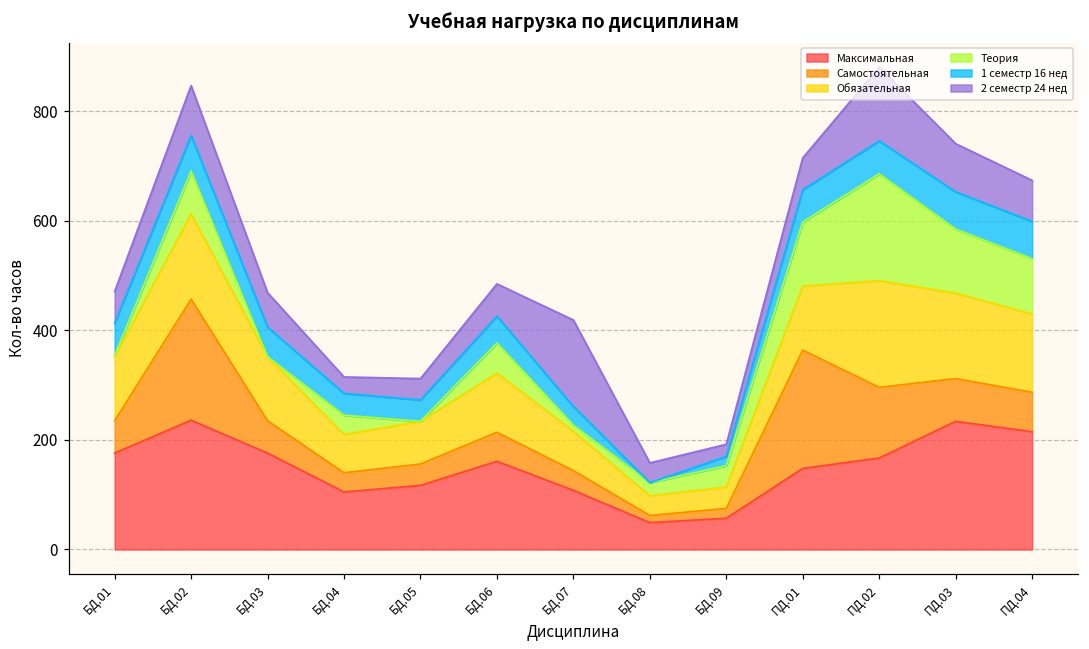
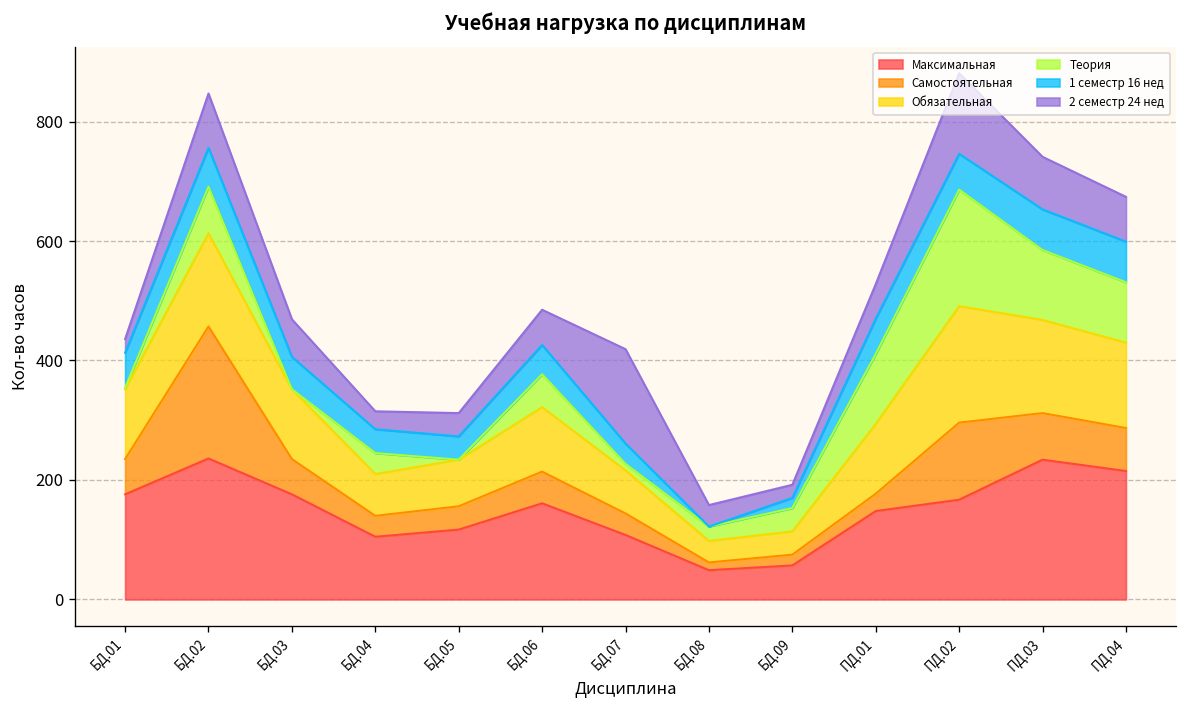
2 семестр 24 нед, БД.01: 60 -> 20
Самостоятельная, ПД.01: 220 -> 30
